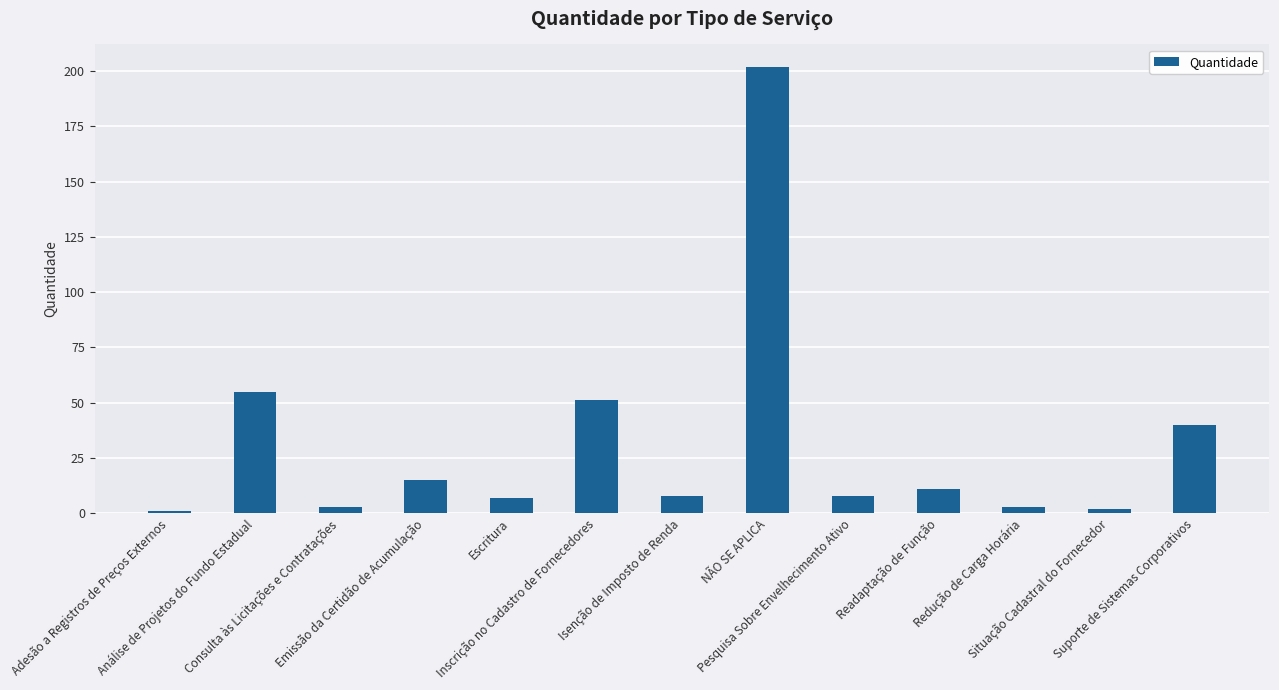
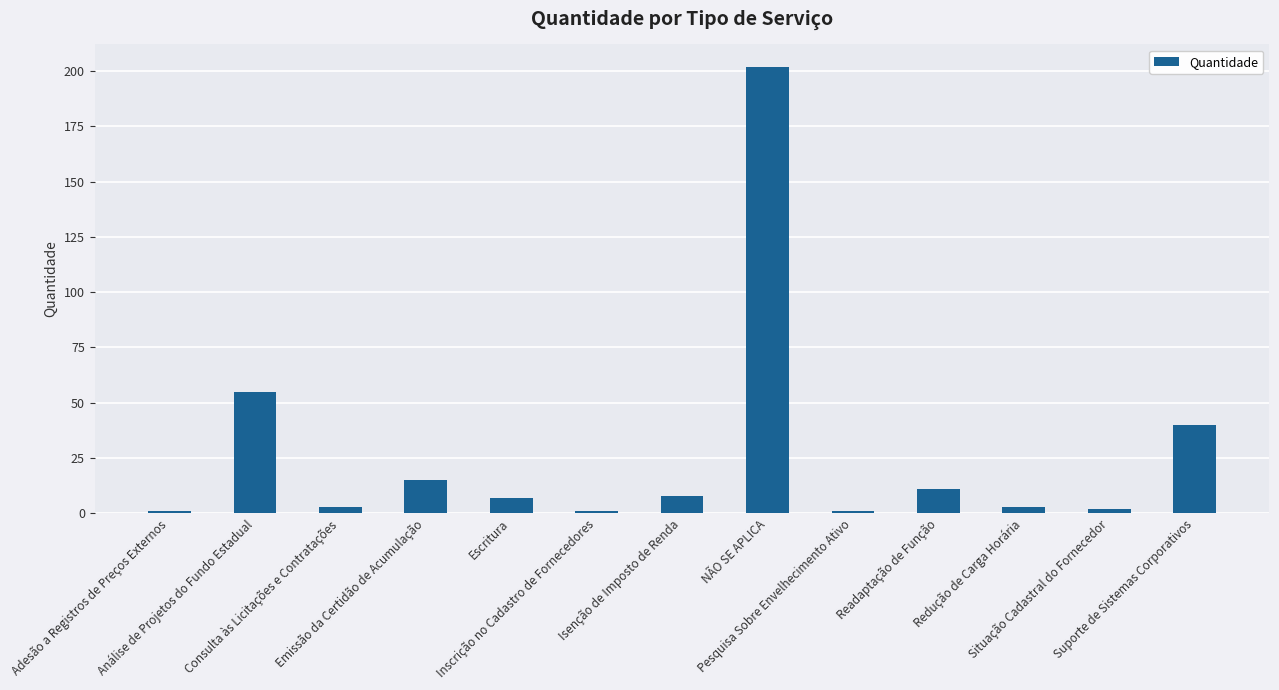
Inscrição no Cadastro de Fornecedores: 51 -> 1
Pesquisa Sobre Envelhecimento Ativo: 8 -> 1
